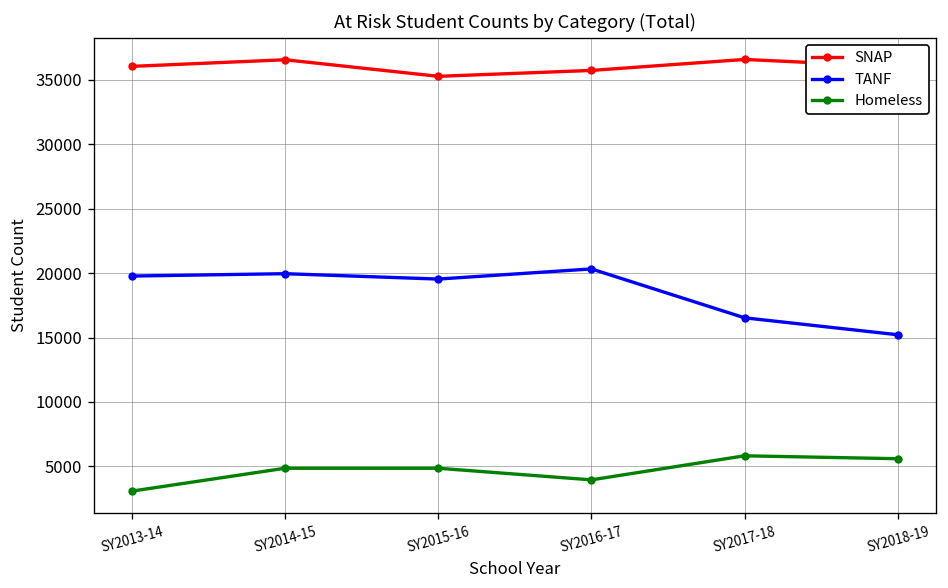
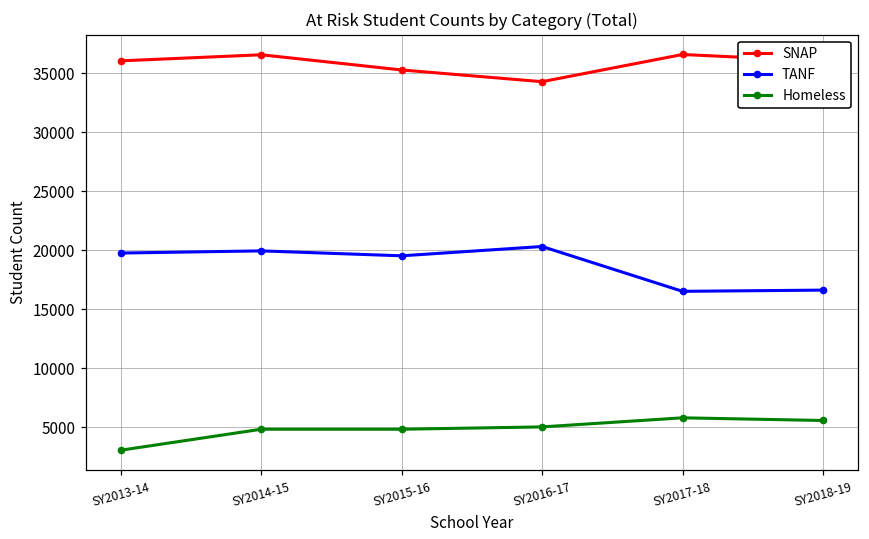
SNAP, SY2016-17: 35700 -> 34300
Homeless, SY2016-17: 4000 -> 5100
TANF, SY2018-19: 15200 -> 16600
